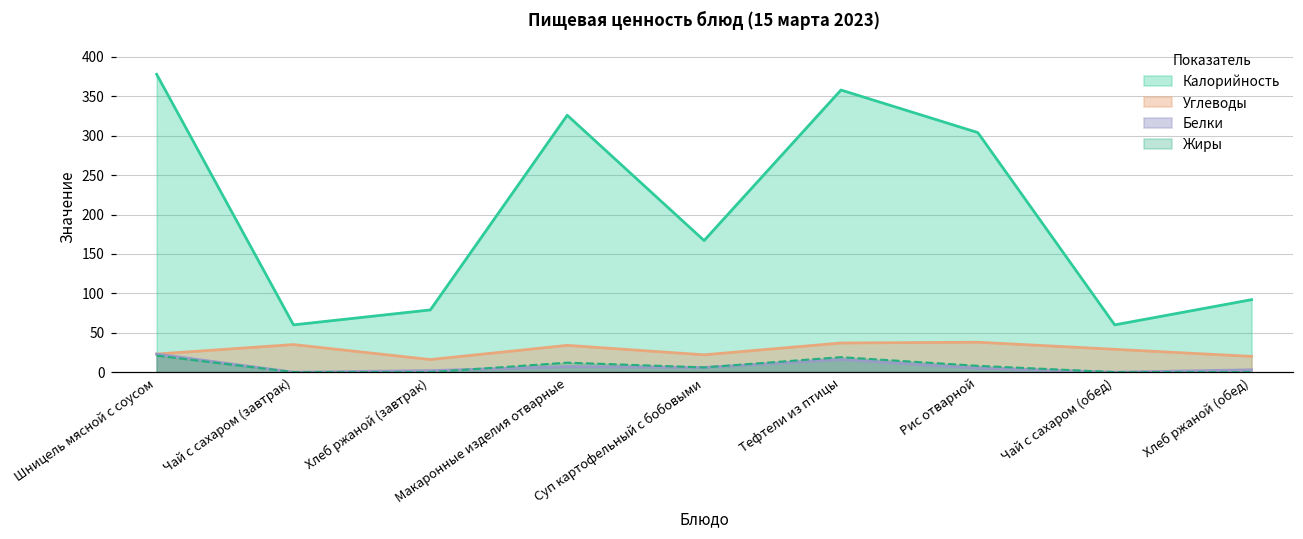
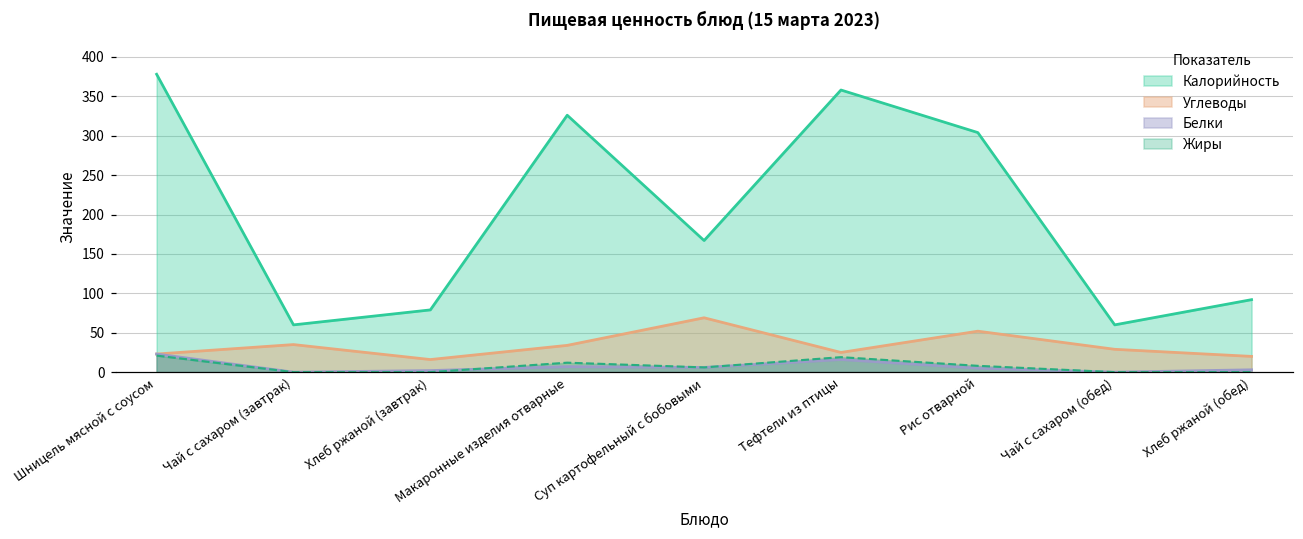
Углеводы, Суп картофельный с бобовыми: 20 -> 70
Углеводы, Тефтели из птицы: 40 -> 30
Углеводы, Рис отварной: 40 -> 50
